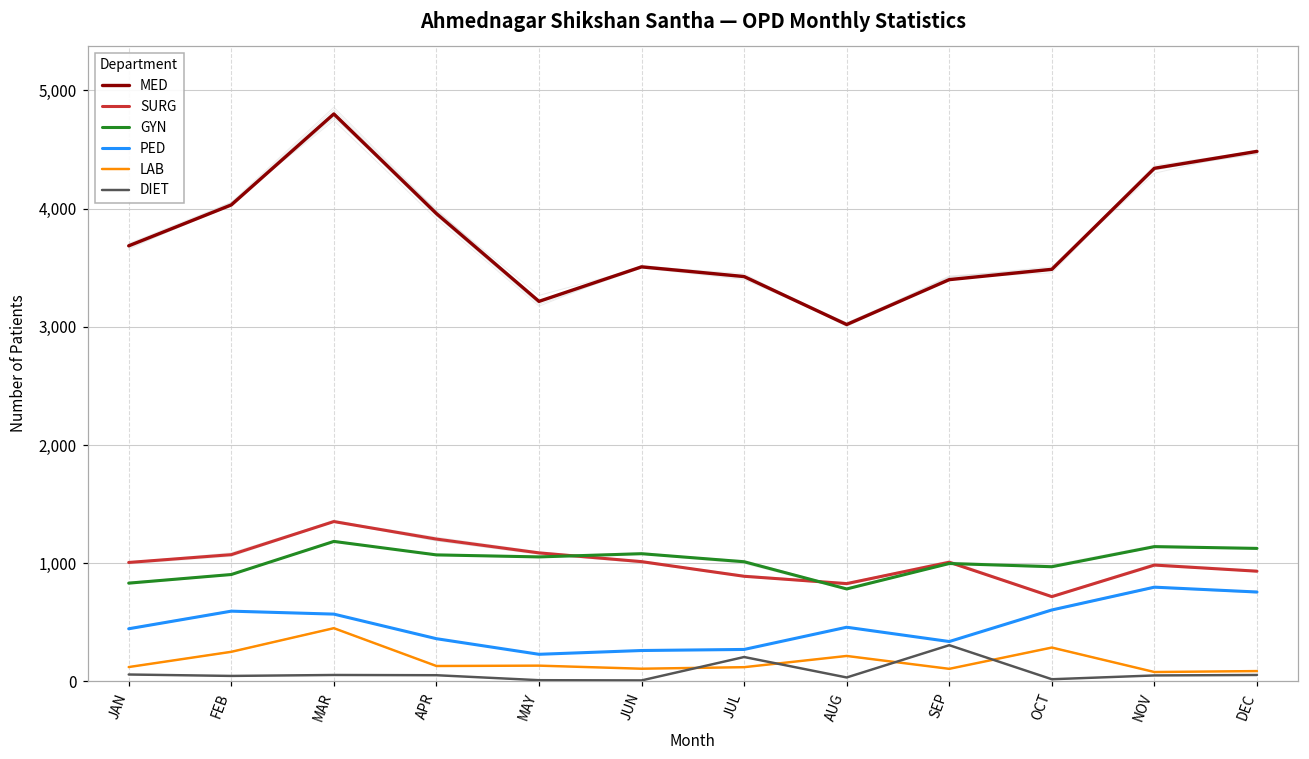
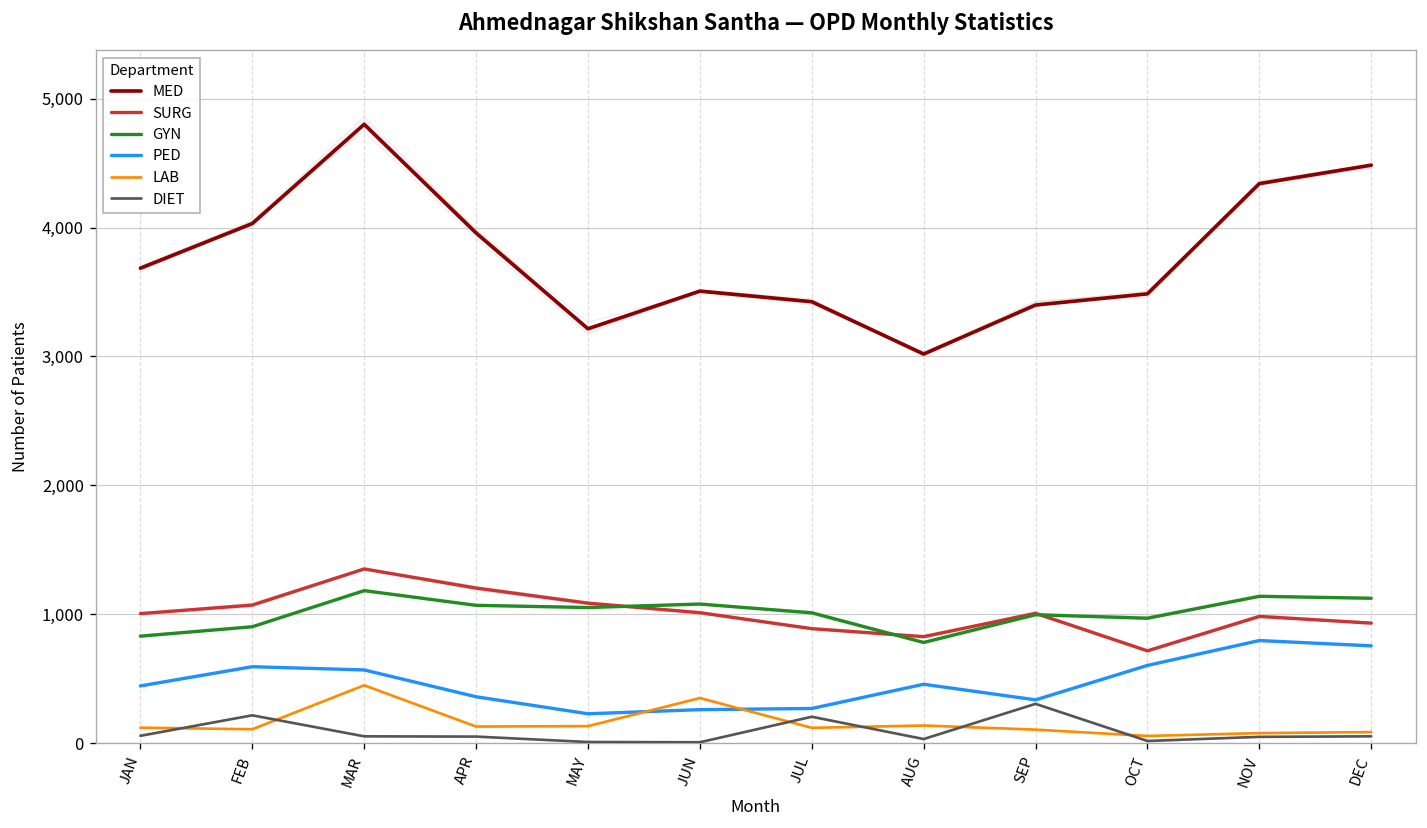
LAB, FEB: 250 -> 110
DIET, FEB: 50 -> 220
LAB, JUN: 110 -> 350
LAB, AUG: 220 -> 140
LAB, OCT: 290 -> 60
